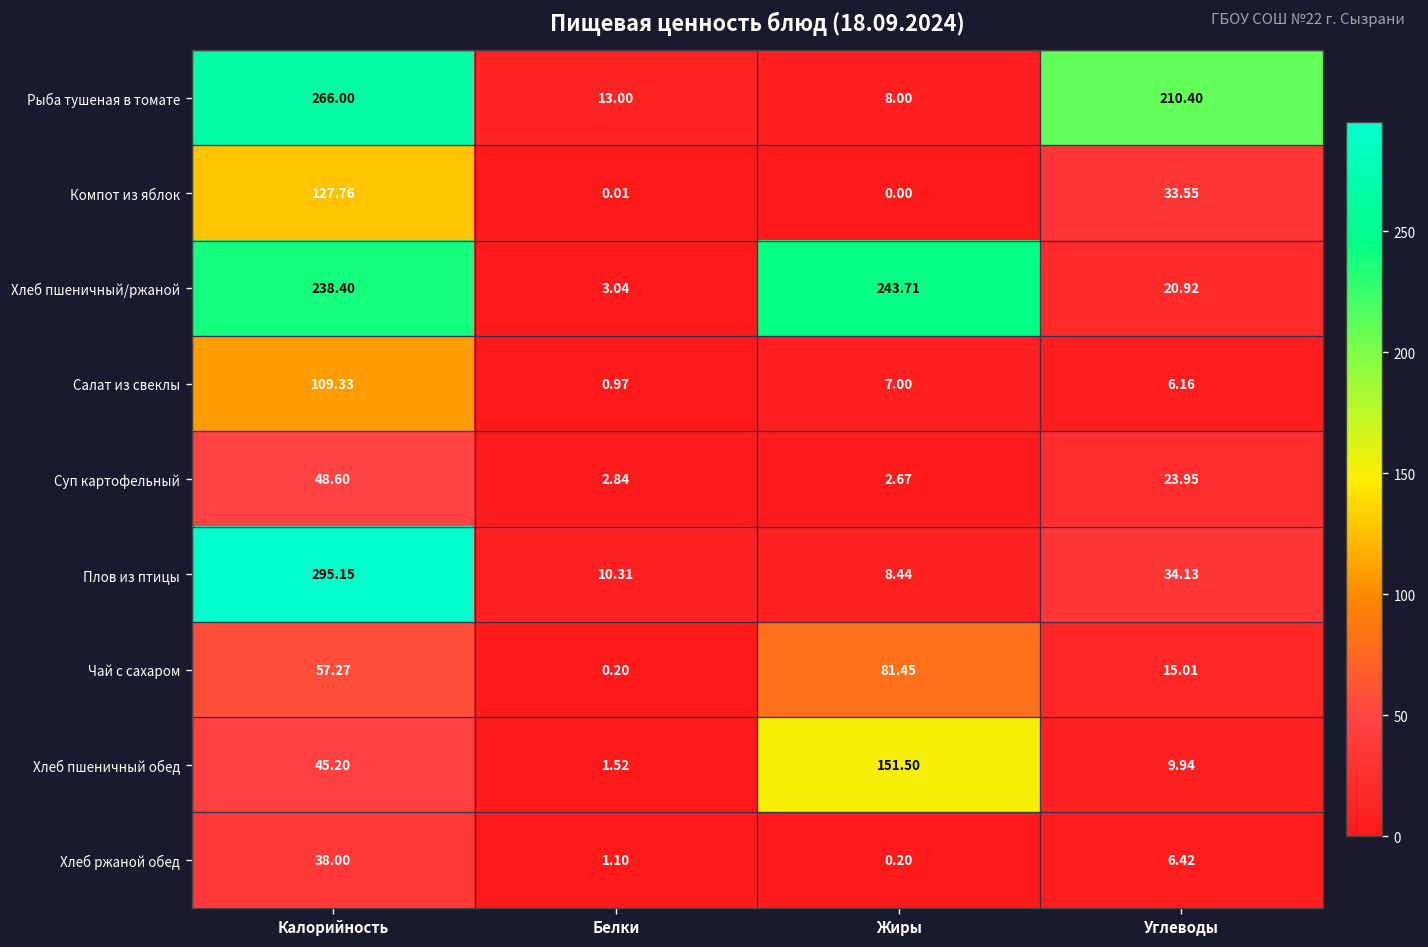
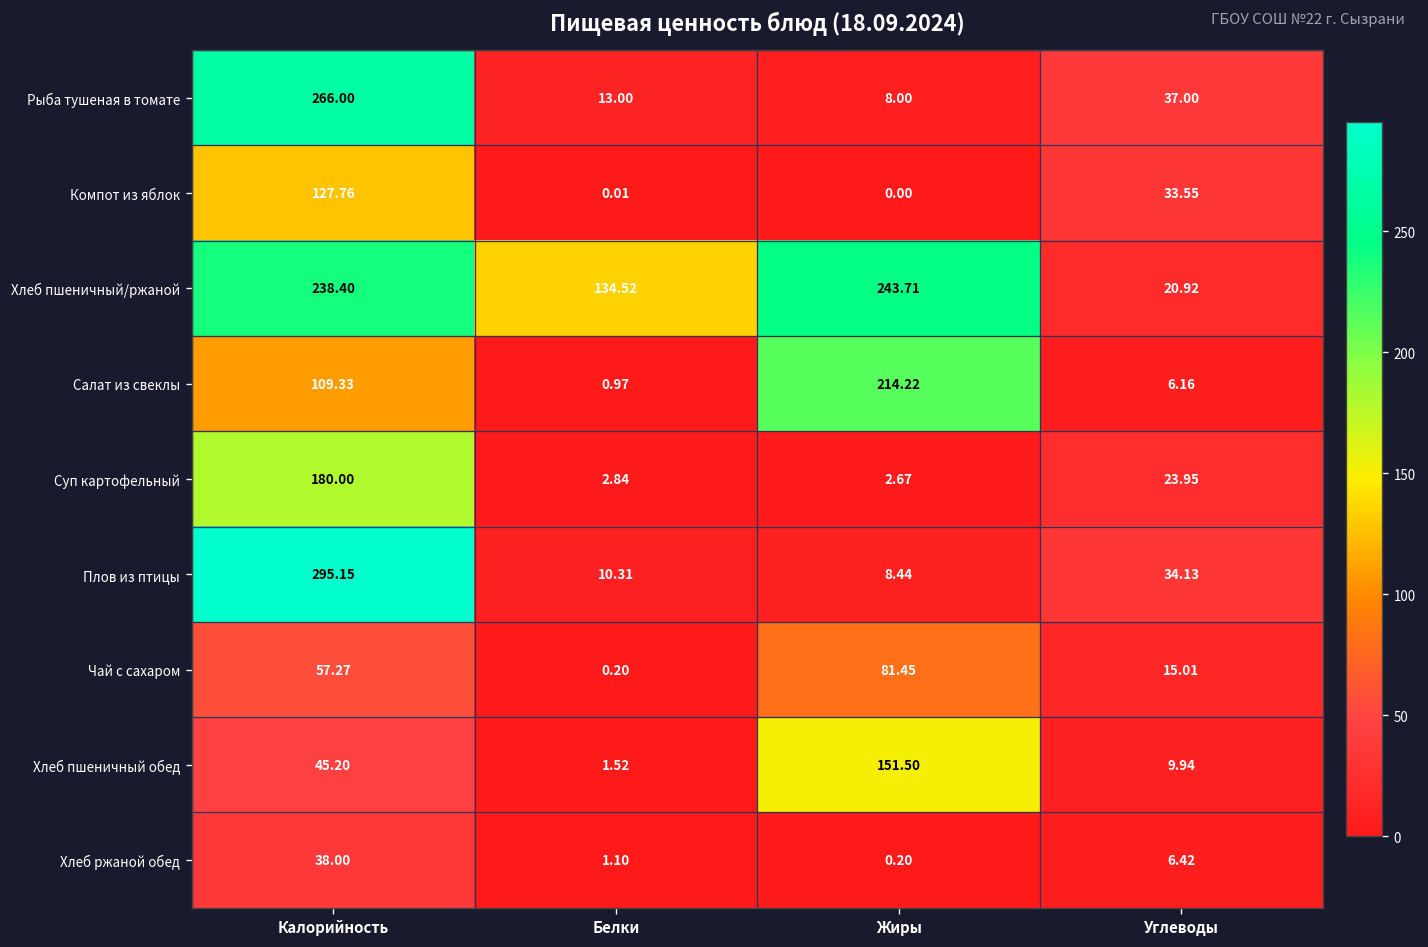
Рыба тушеная в томате, Углеводы: 210.40 -> 37.00
Хлеб пшеничный/ржаной, Белки: 3.04 -> 134.52
Салат из свеклы, Жиры: 7.00 -> 214.22
Суп картофельный, Калорийность: 48.60 -> 180.00
